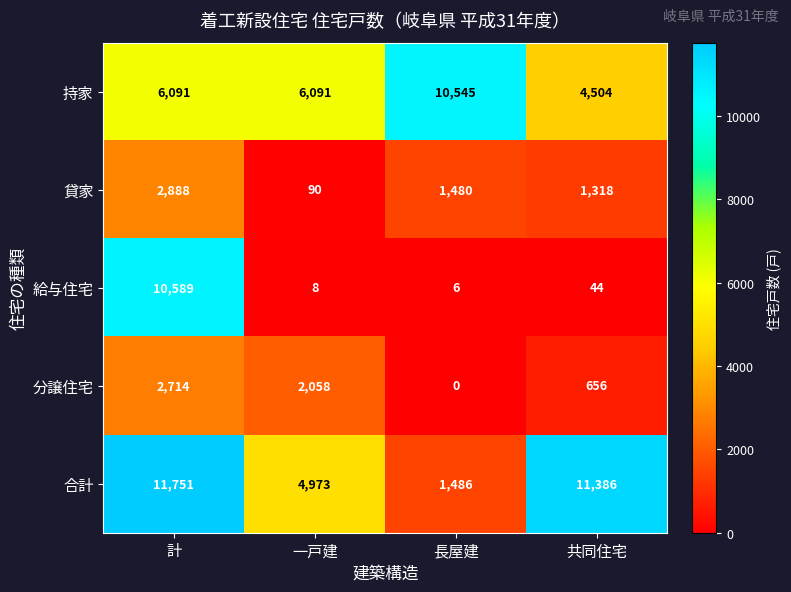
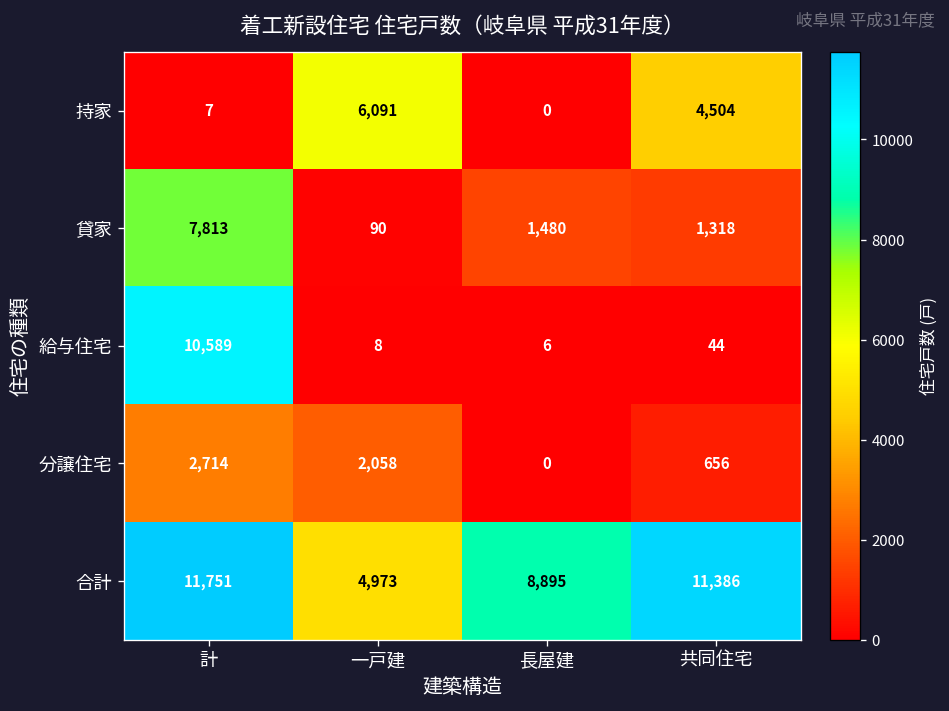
持家, 計: 6,091 -> 7
持家, 長屋建: 10,545 -> 0
貸家, 計: 2,888 -> 7,813
合計, 長屋建: 1,486 -> 8,895
